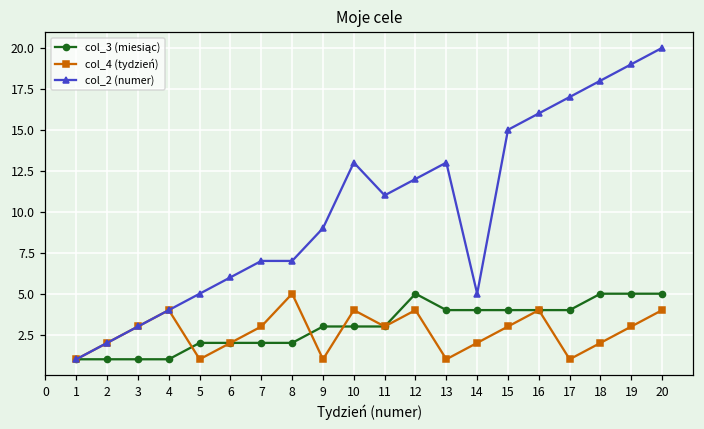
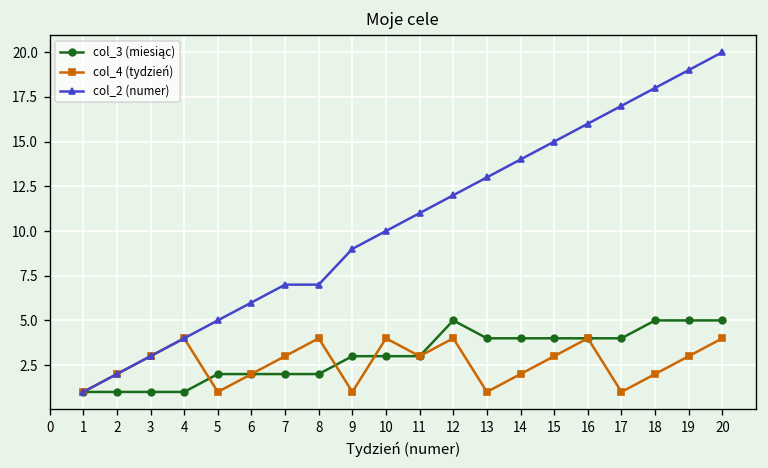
col_4 (tydzień), 8: 5 -> 4
col_2 (numer), 10: 13 -> 10
col_2 (numer), 14: 5 -> 14
